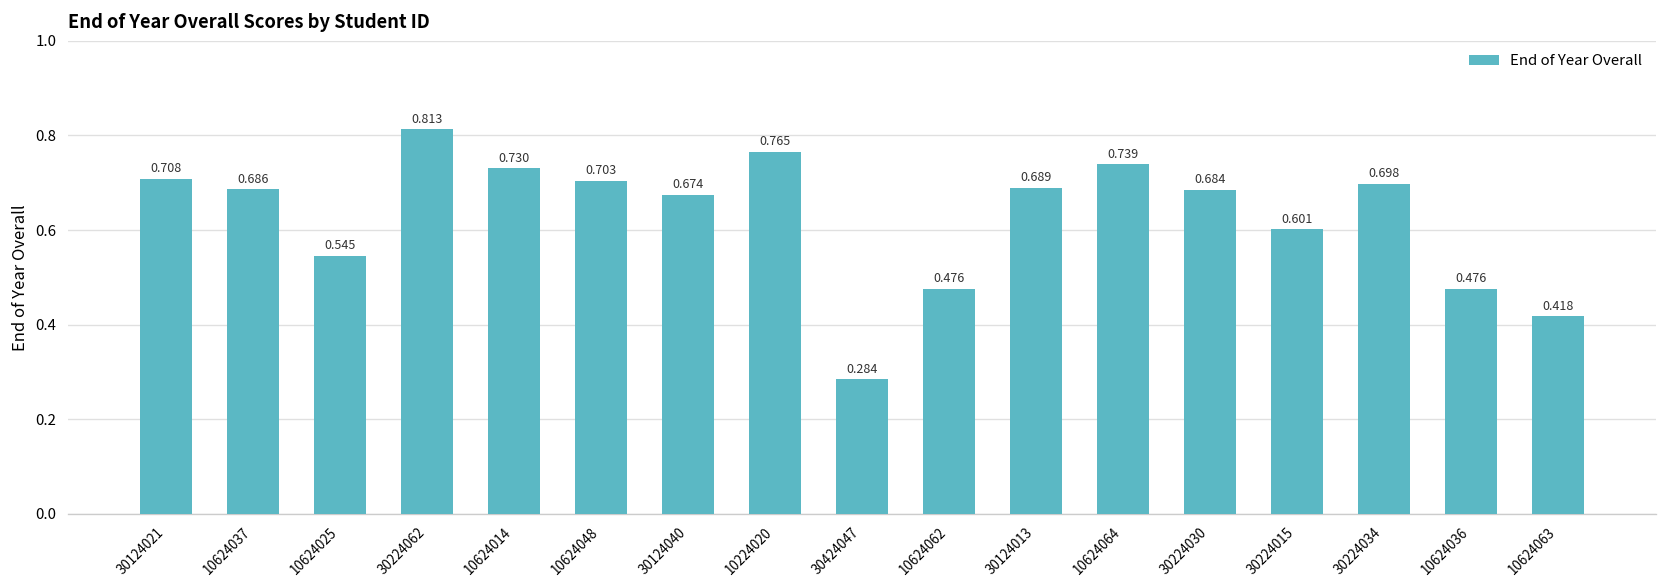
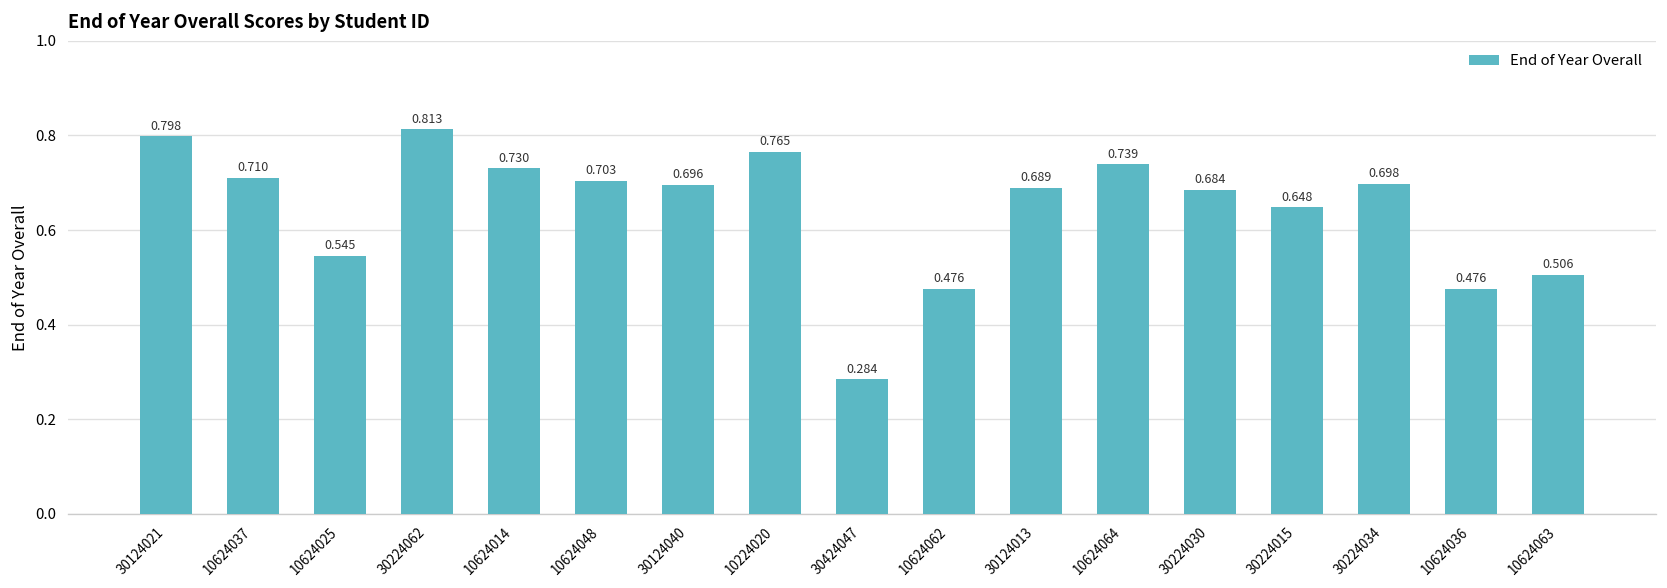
30124021: 0.708 -> 0.798
10624037: 0.686 -> 0.710
30124040: 0.674 -> 0.696
30224015: 0.601 -> 0.648
10624063: 0.418 -> 0.506
